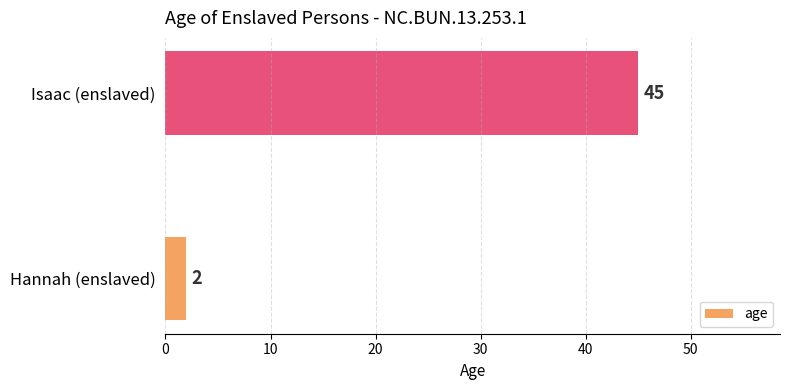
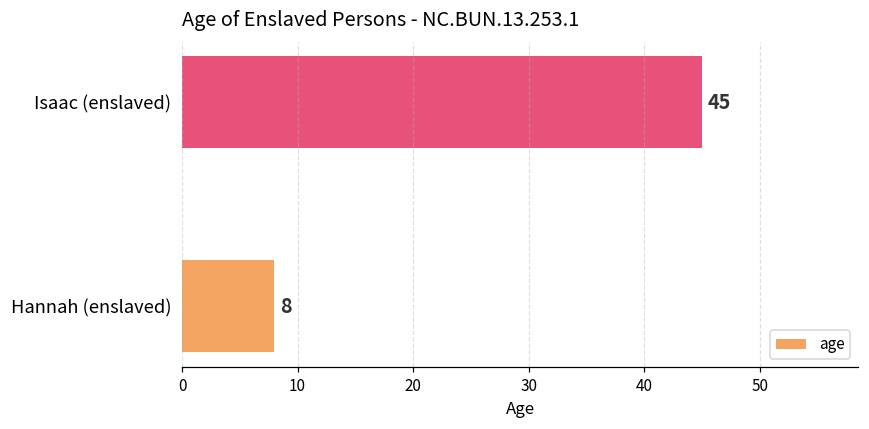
Hannah (enslaved): 2 -> 8
